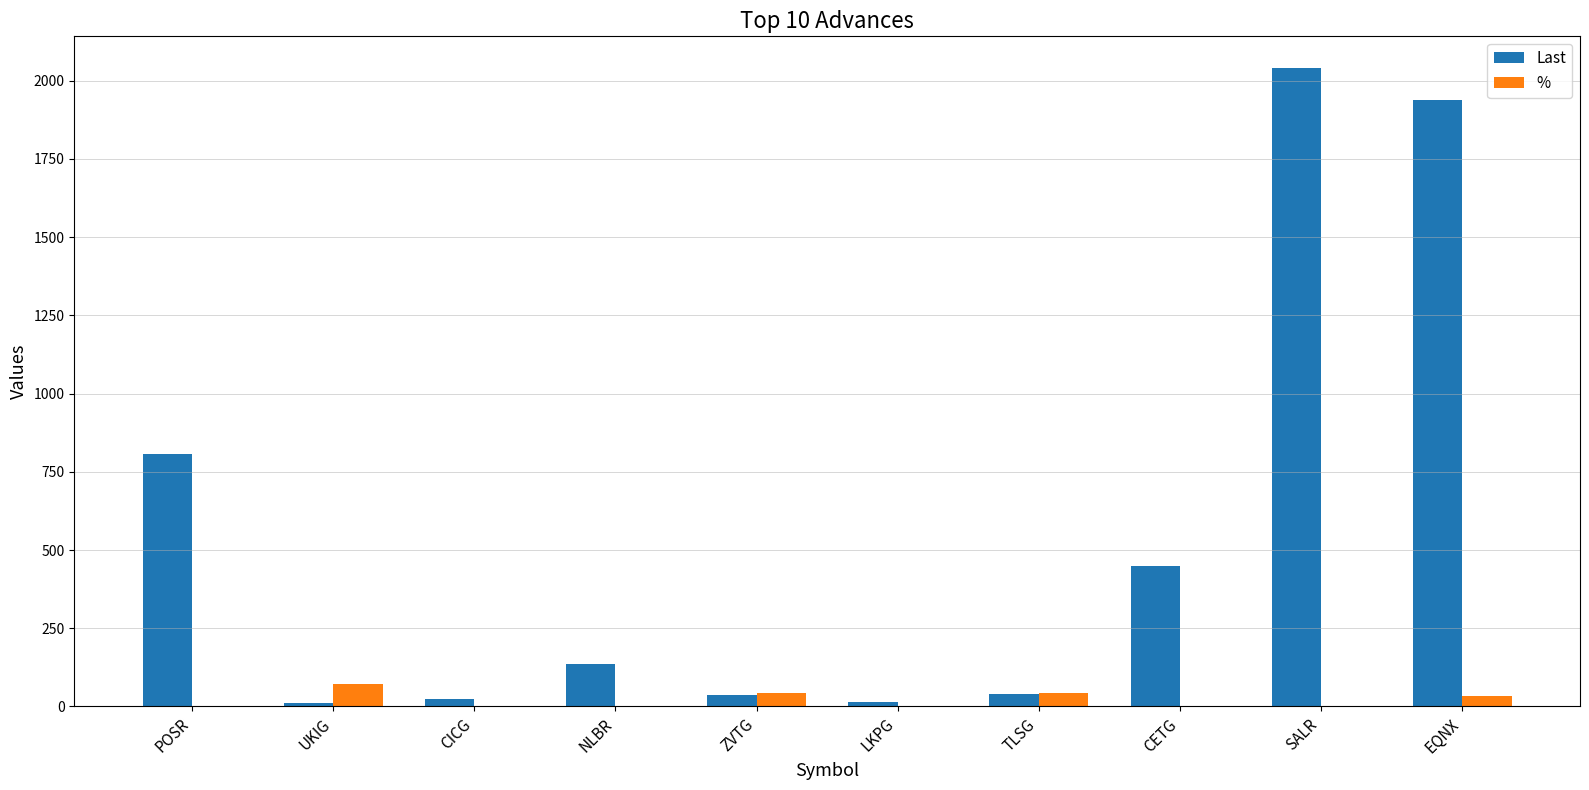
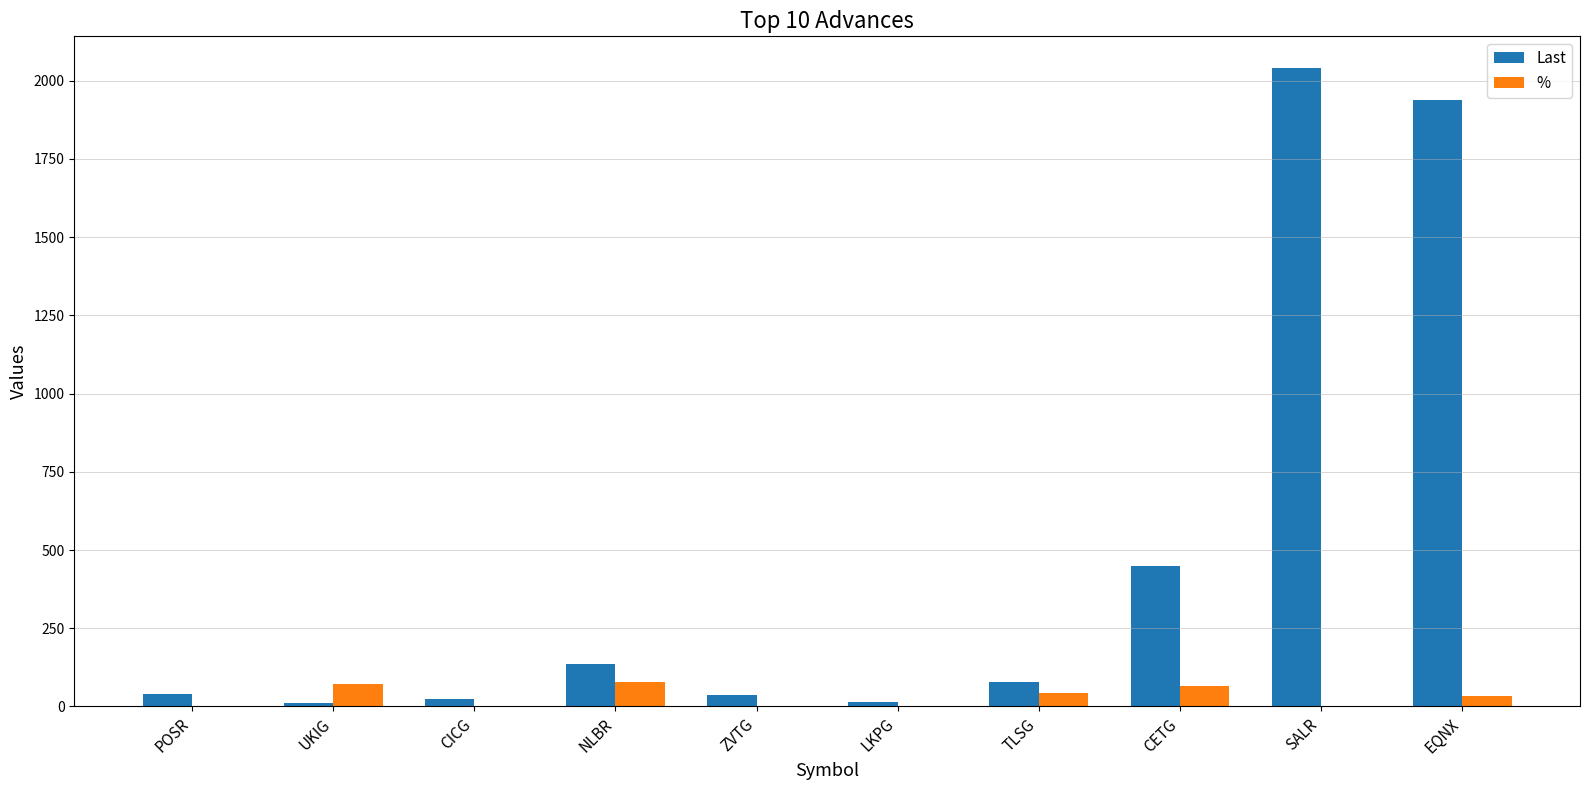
Last, POSR: 810 -> 40
%, NLBR: 0 -> 80
%, ZVTG: 40 -> 0
Last, TLSG: 40 -> 80
%, CETG: 0 -> 70
